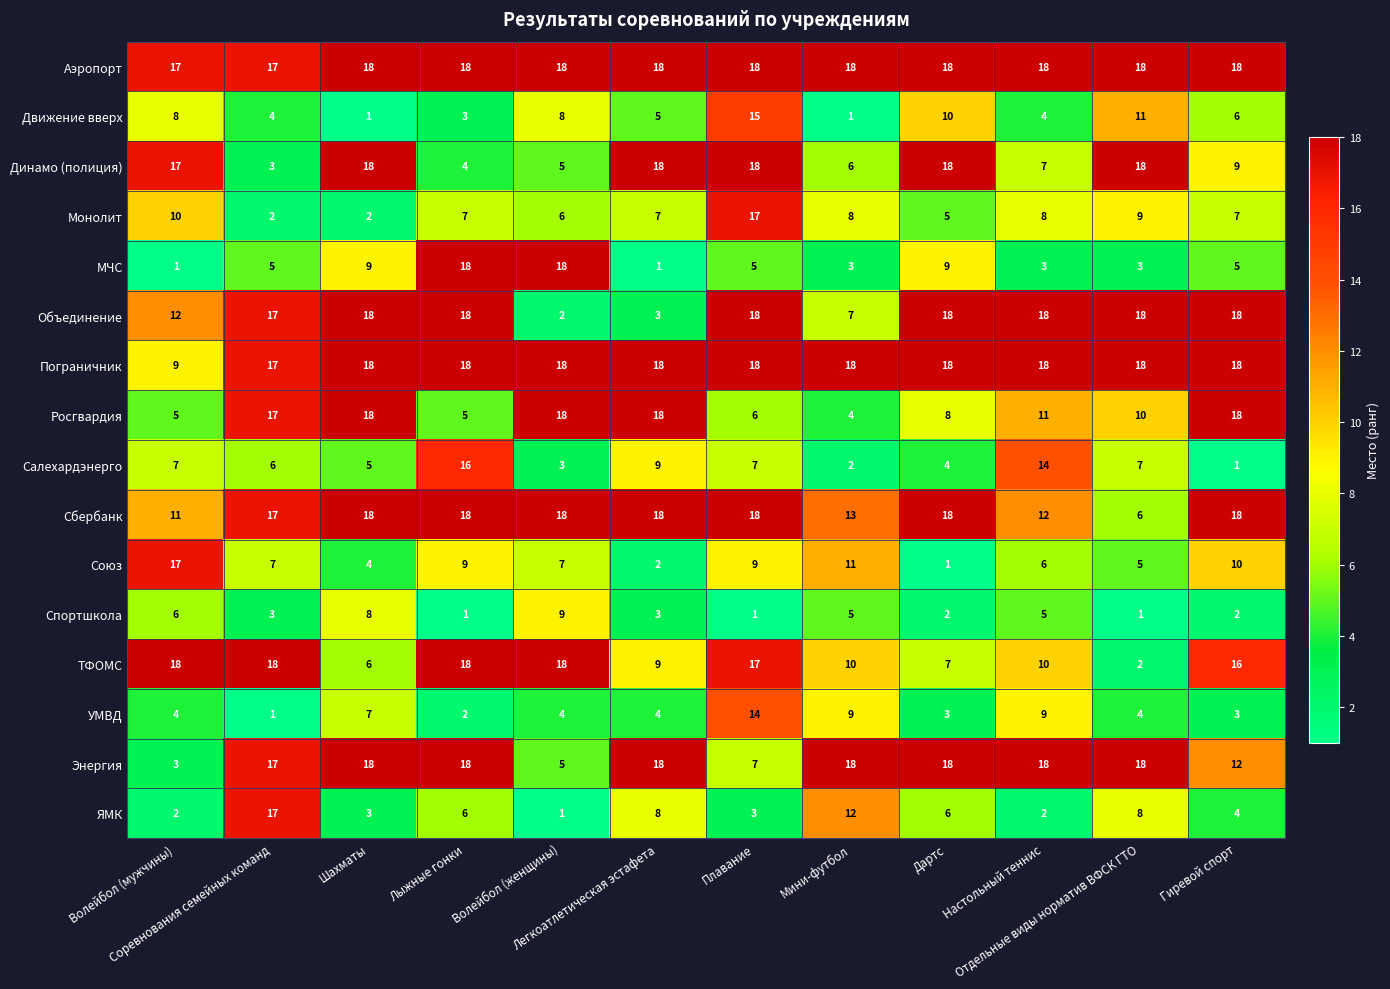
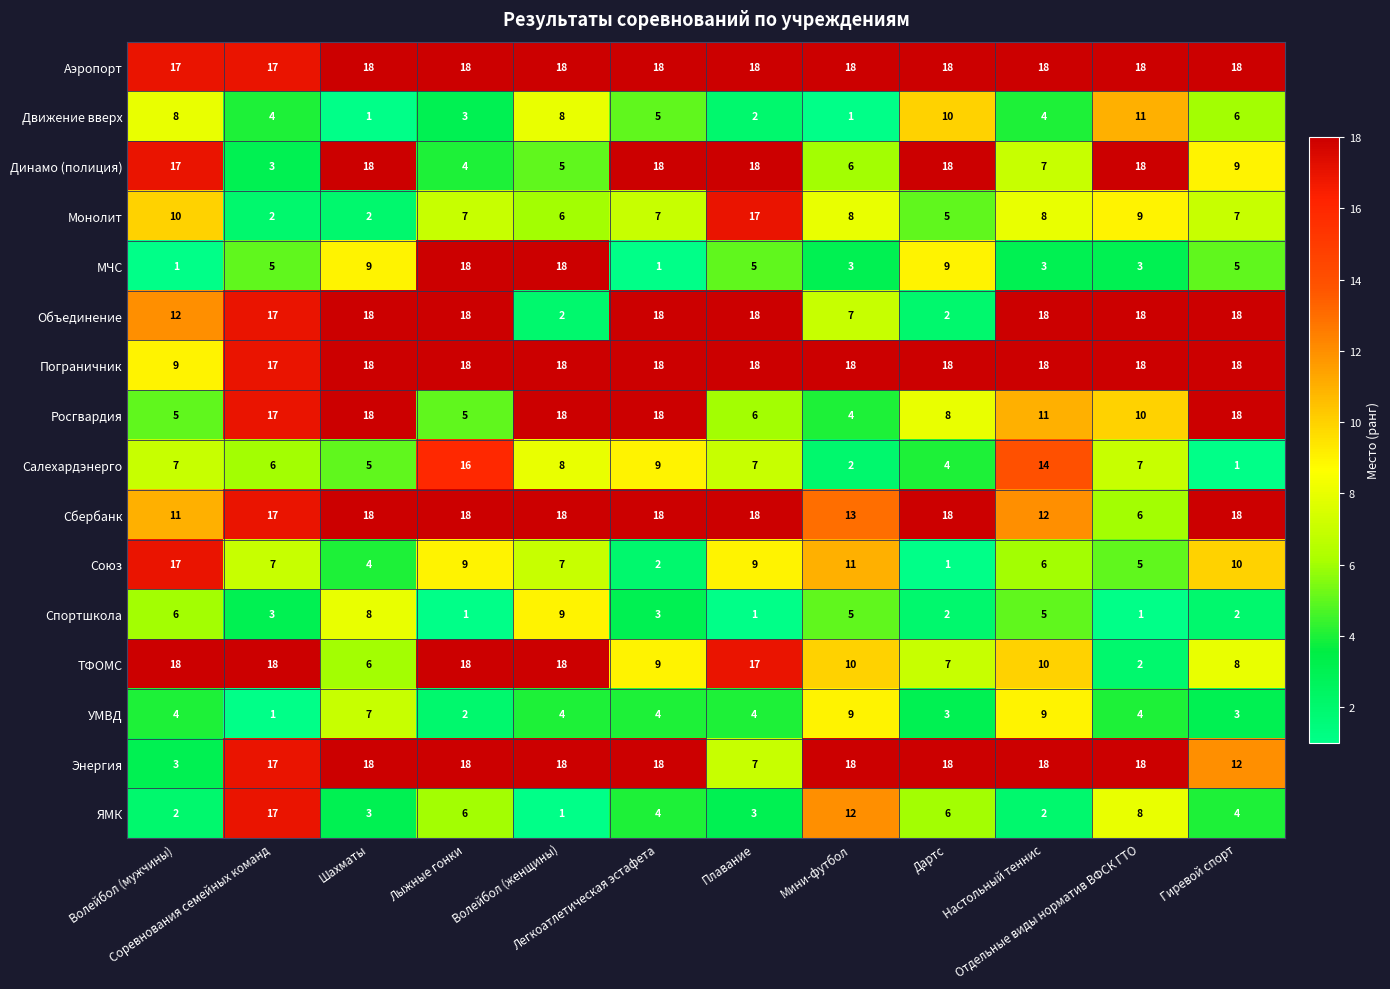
Движение вверх, Плавание: 15 -> 2
Объединение, Легкоатлетическая эстафета: 3 -> 18
Объединение, Дартс: 18 -> 2
Салехардэнерго, Волейбол (женщины): 3 -> 8
ТФОМС, Гиревой спорт: 16 -> 8
УМВД, Плавание: 14 -> 4
Энергия, Волейбол (женщины): 5 -> 18
ЯМК, Легкоатлетическая эстафета: 8 -> 4
